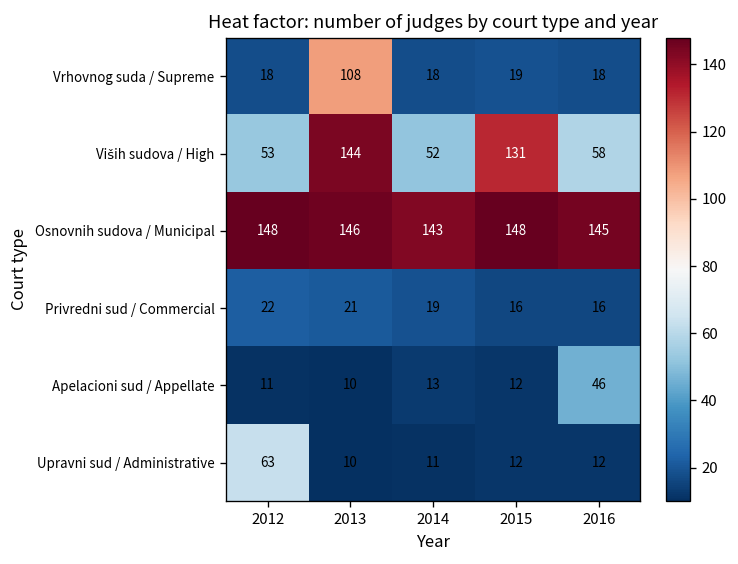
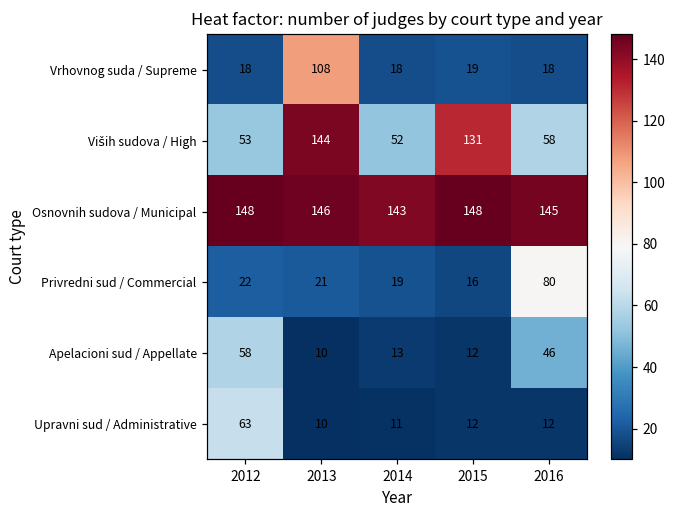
Privredni sud / Commercial, 2016: 16 -> 80
Apelacioni sud / Appellate, 2012: 11 -> 58
